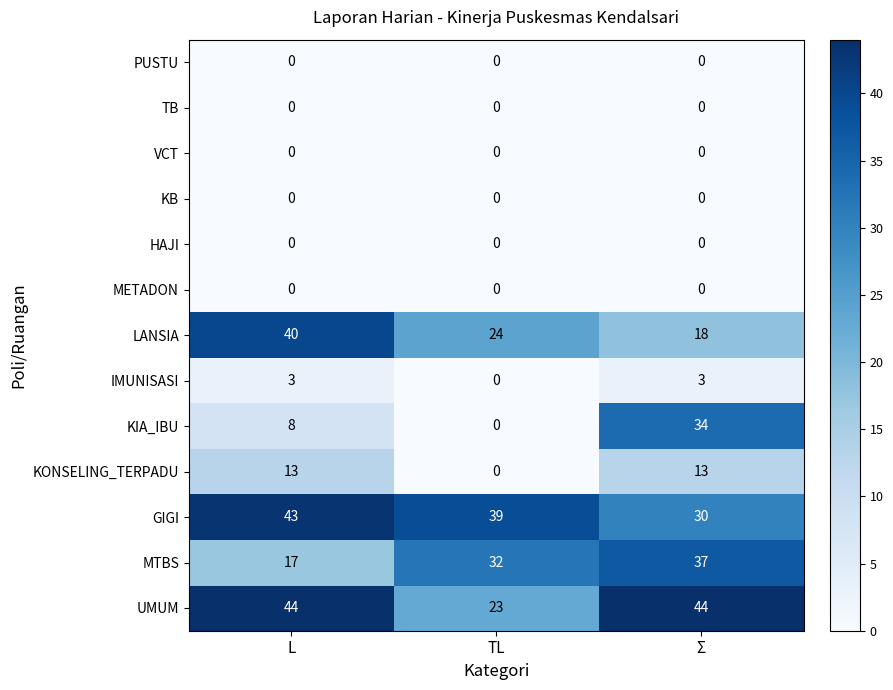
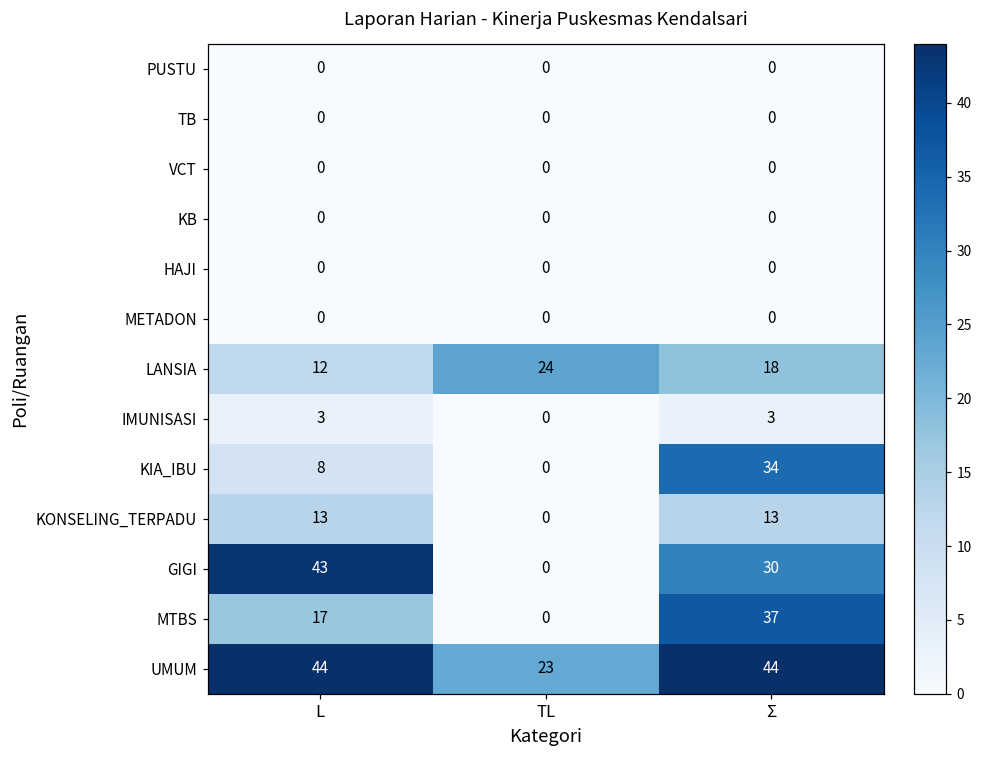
LANSIA, L: 40 -> 12
GIGI, TL: 39 -> 0
MTBS, TL: 32 -> 0
